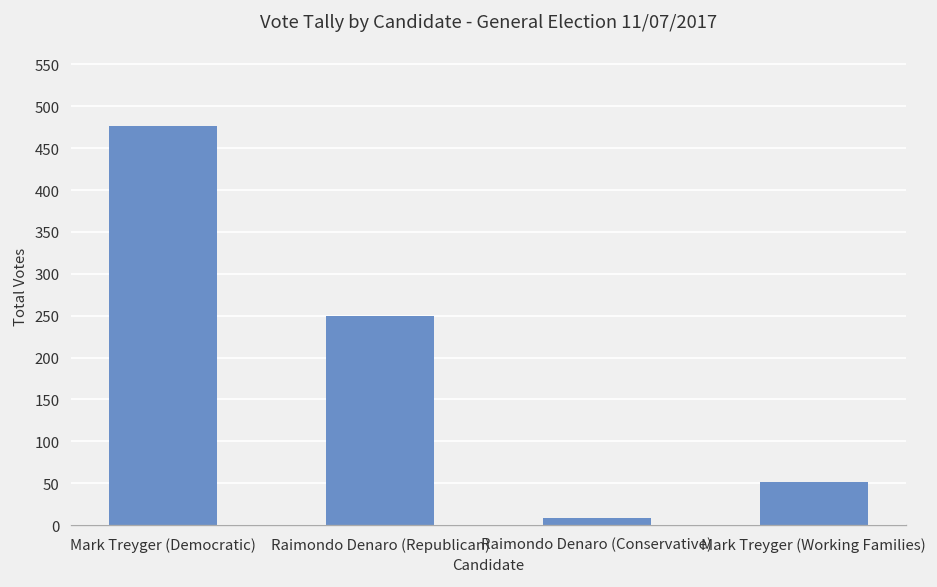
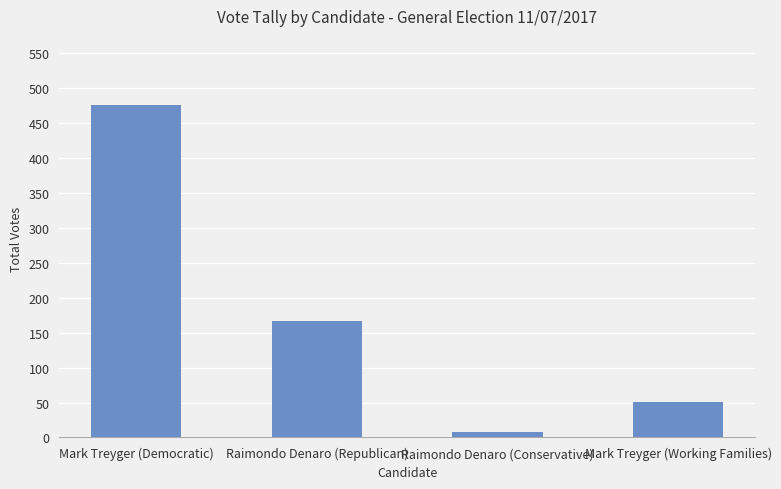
Raimondo Denaro (Republican): 250 -> 170
